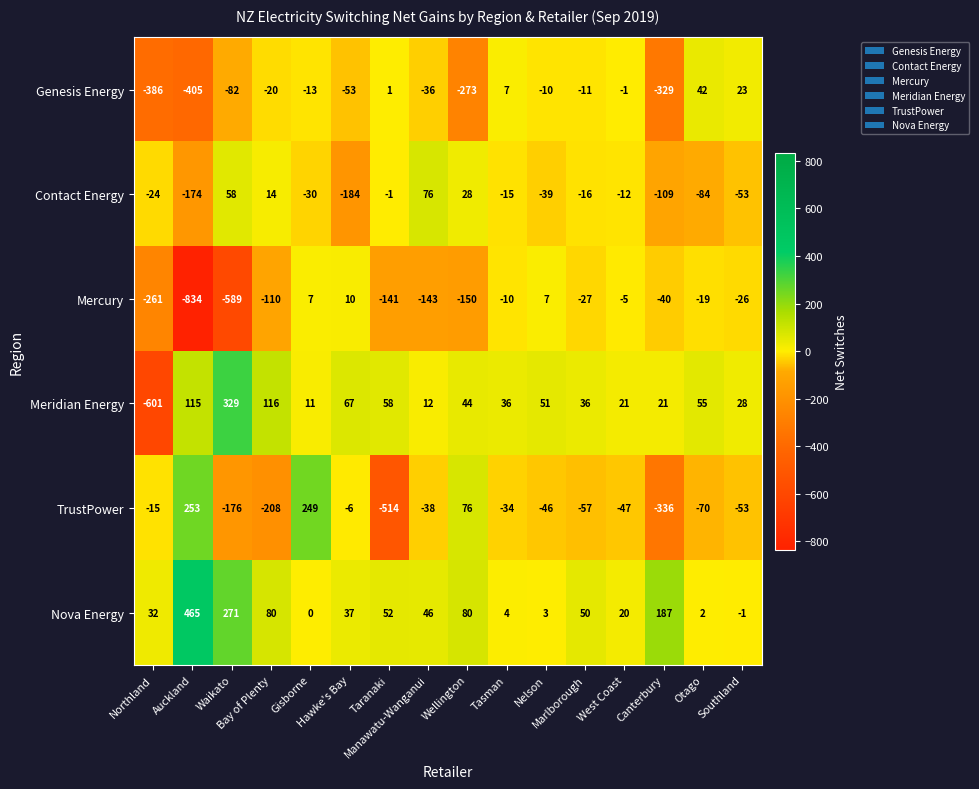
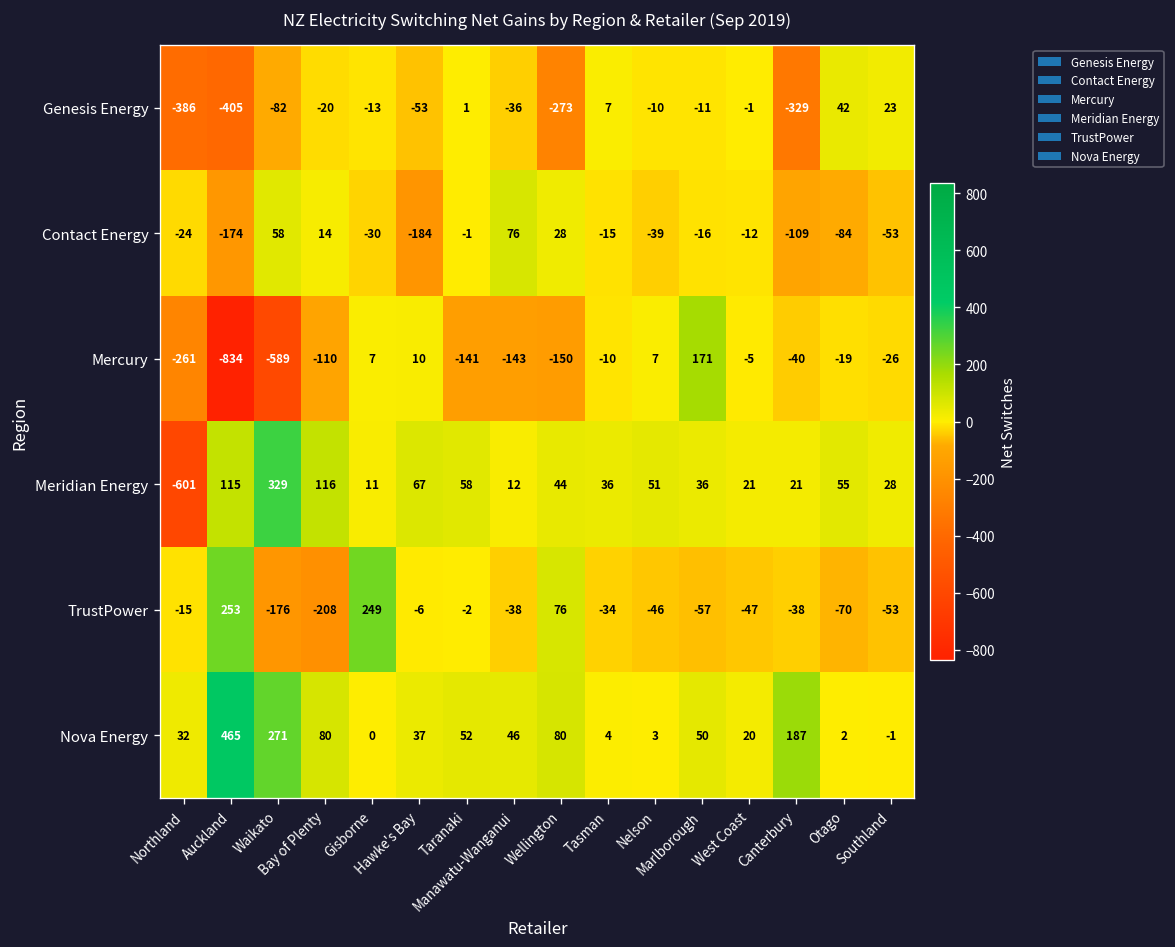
Mercury, Marlborough: -27 -> 171
TrustPower, Taranaki: -514 -> -2
TrustPower, Canterbury: -336 -> -38
